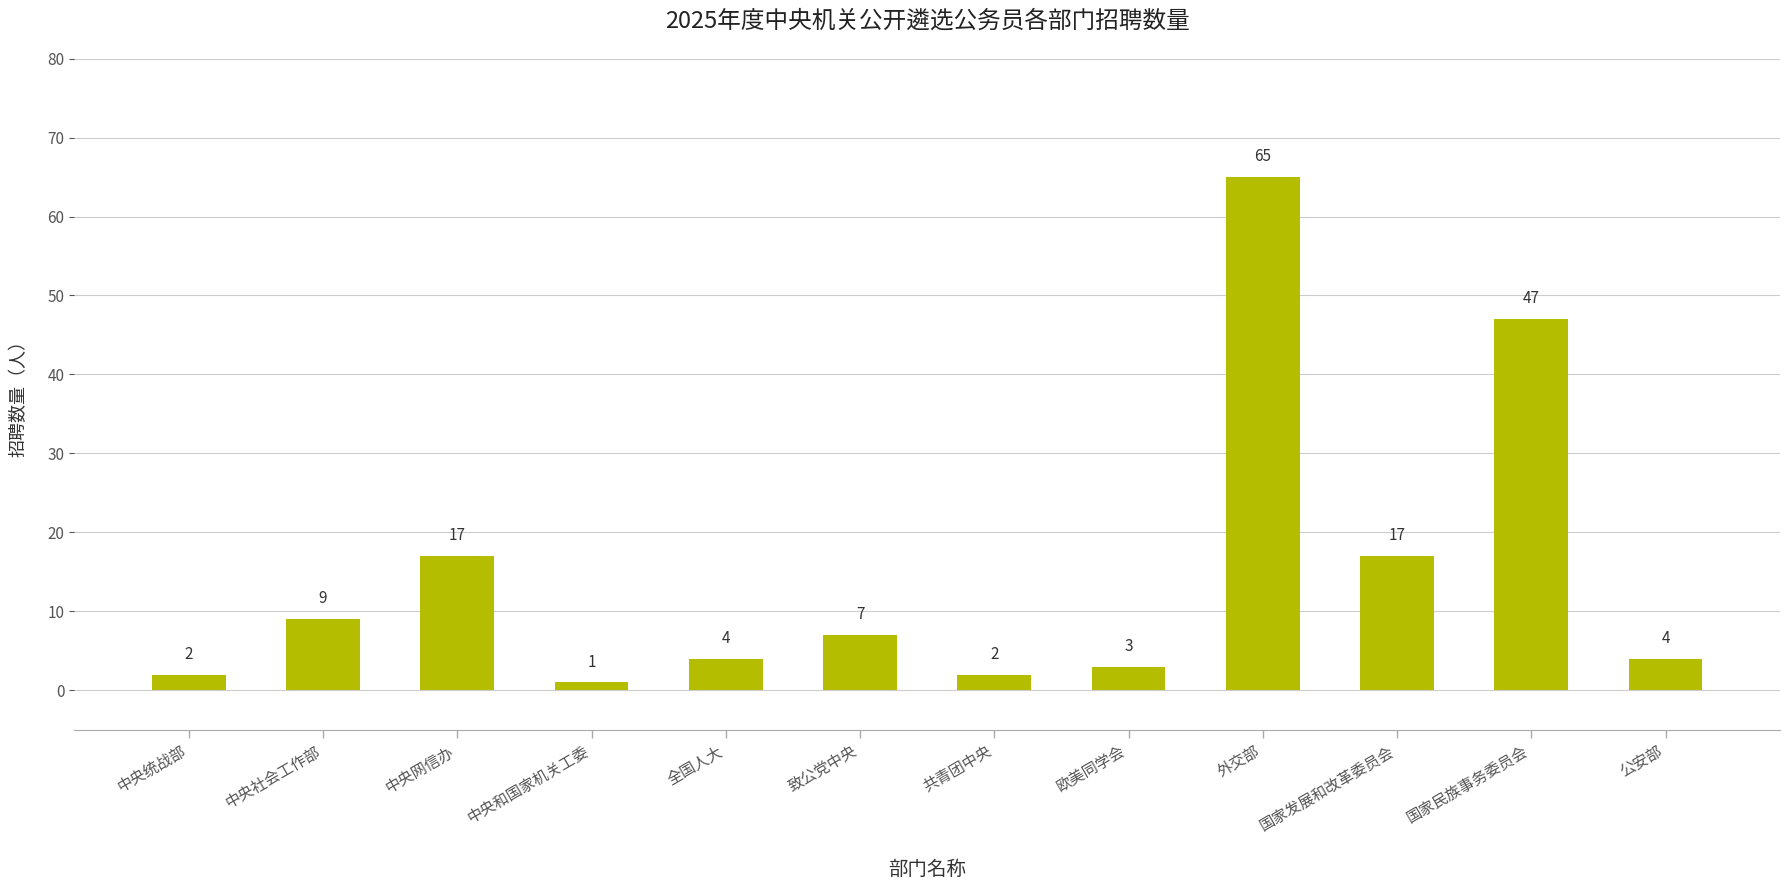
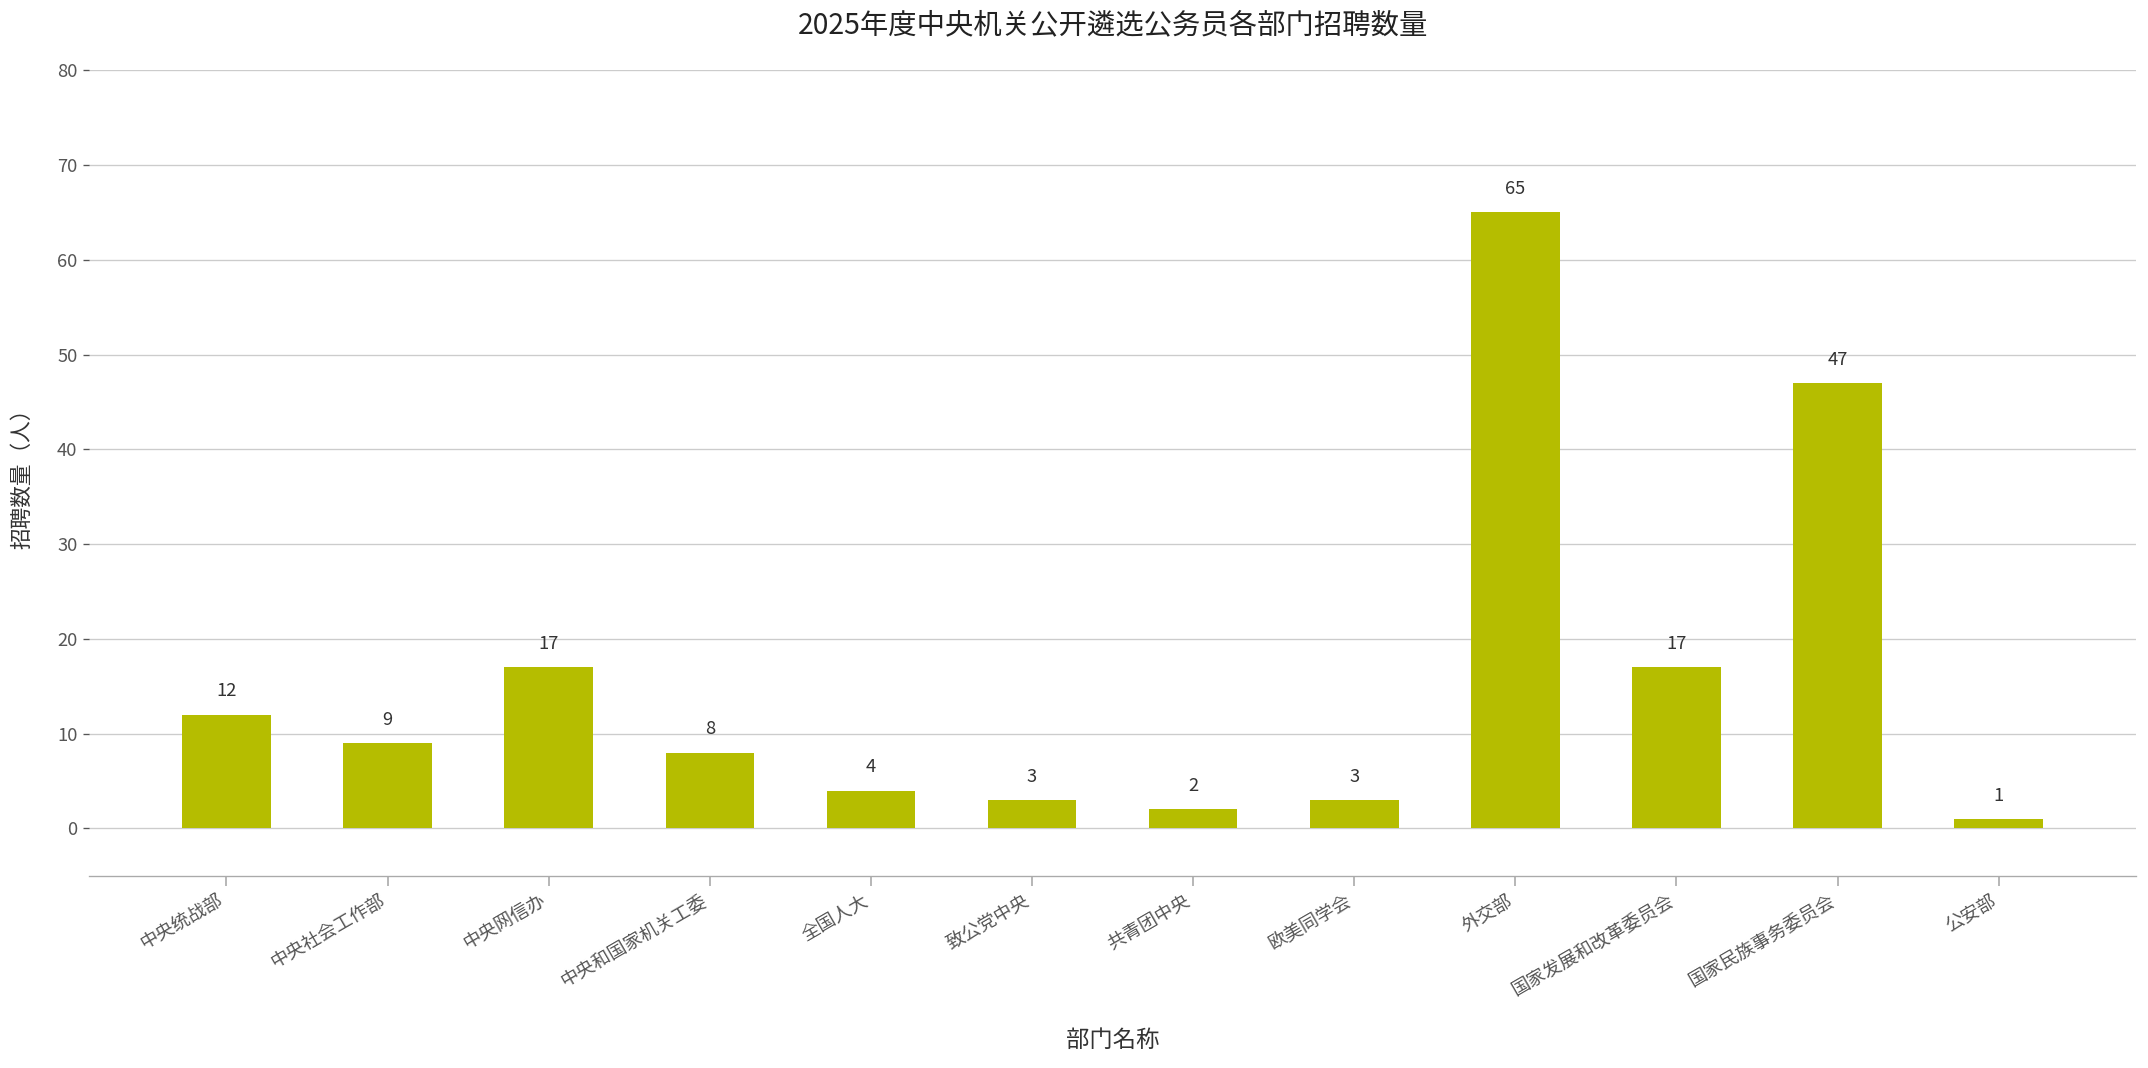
中央统战部: 2 -> 12
中央和国家机关工委: 1 -> 8
致公党中央: 7 -> 3
公安部: 4 -> 1
